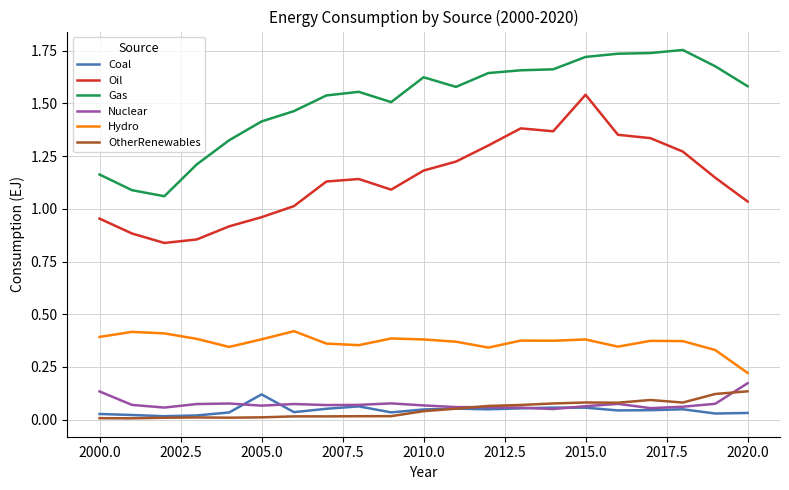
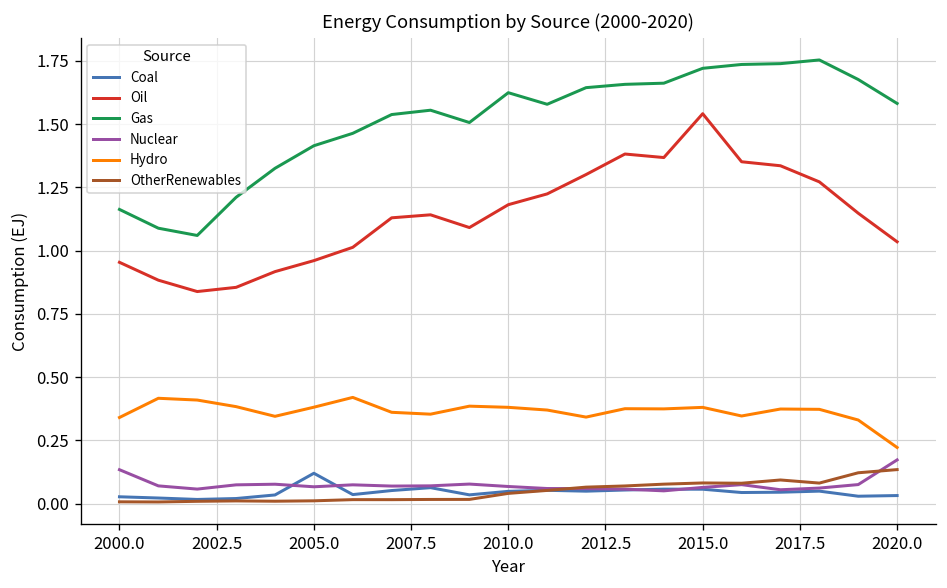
Hydro, 2000.0: 0.39 -> 0.34
